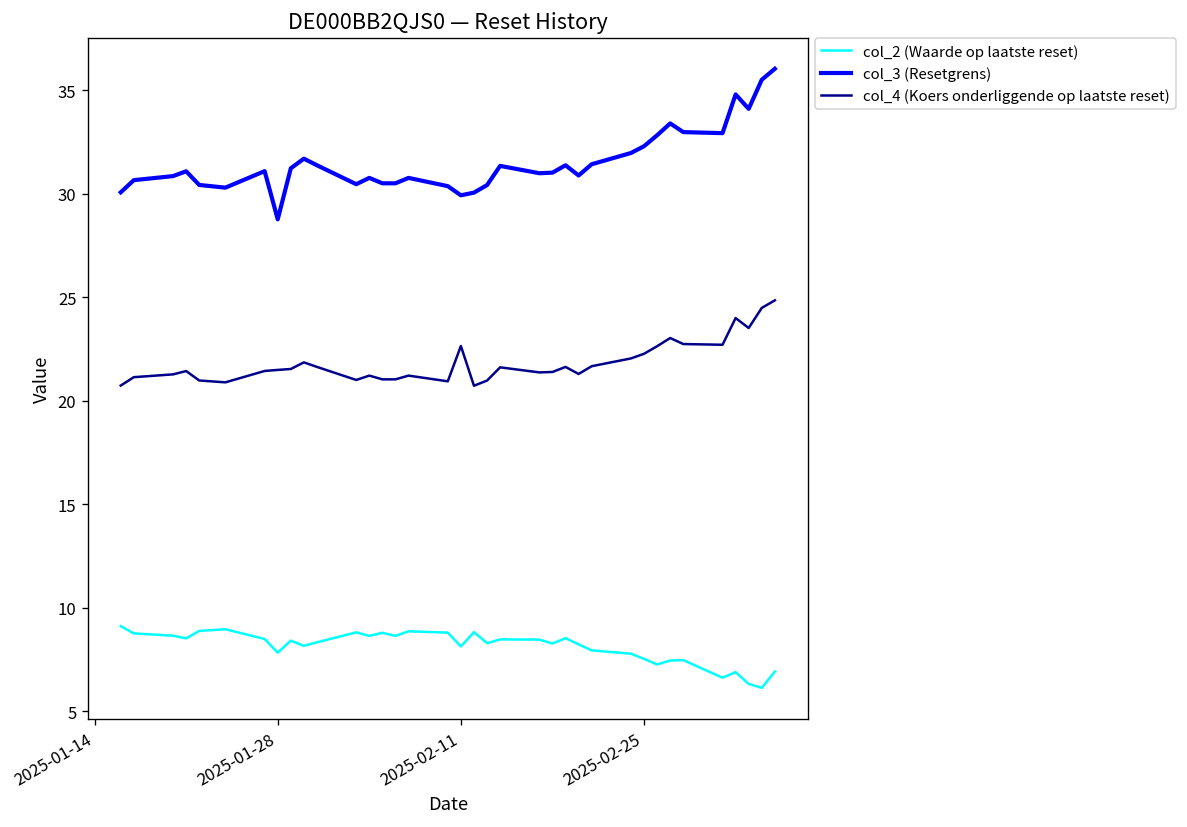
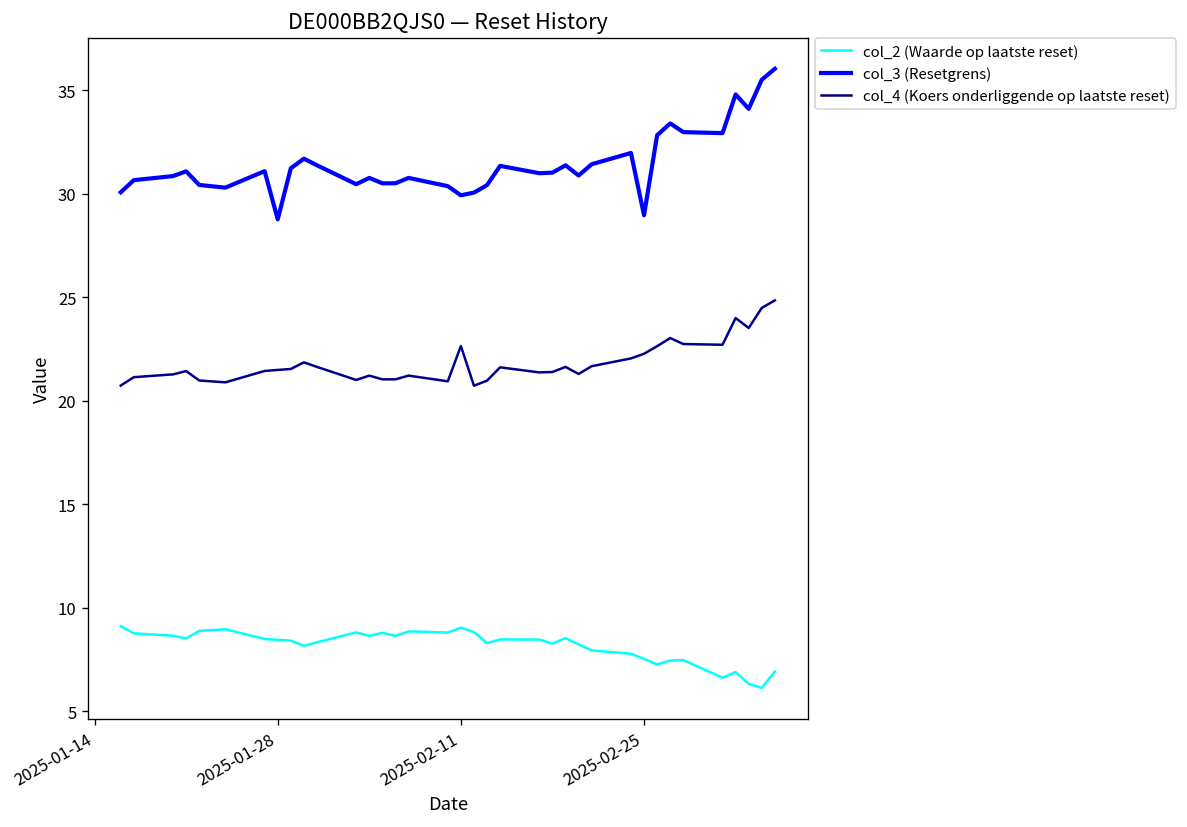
col_2 (Waarde op laatste reset), 2025-01-28: 7.8 -> 8.5
col_2 (Waarde op laatste reset), 2025-02-11: 8.1 -> 9.1
col_3 (Resetgrens), 2025-02-25: 32.3 -> 29.0
